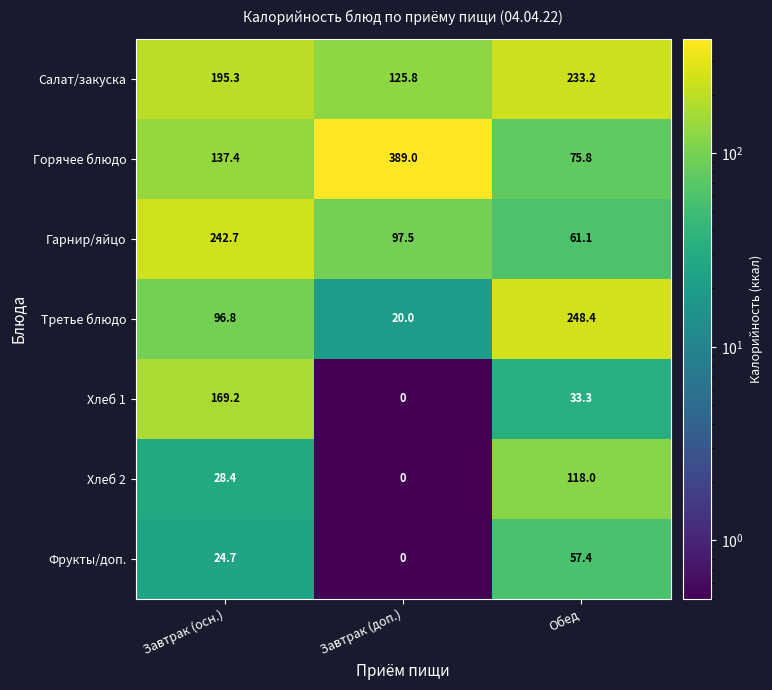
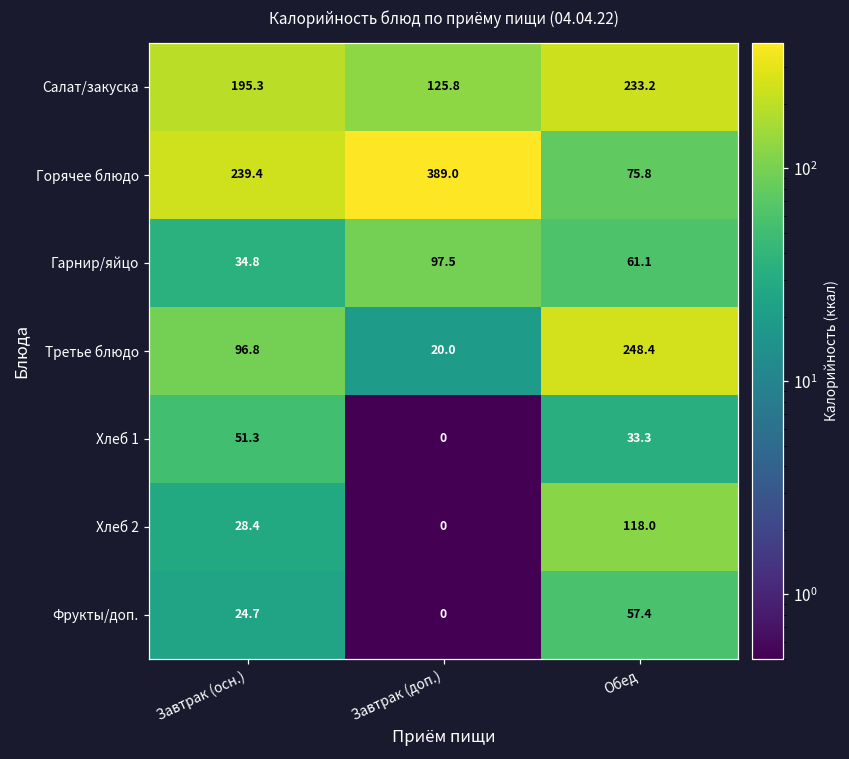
Горячее блюдо, Завтрак (осн.): 137.4 -> 239.4
Гарнир/яйцо, Завтрак (осн.): 242.7 -> 34.8
Хлеб 1, Завтрак (осн.): 169.2 -> 51.3
